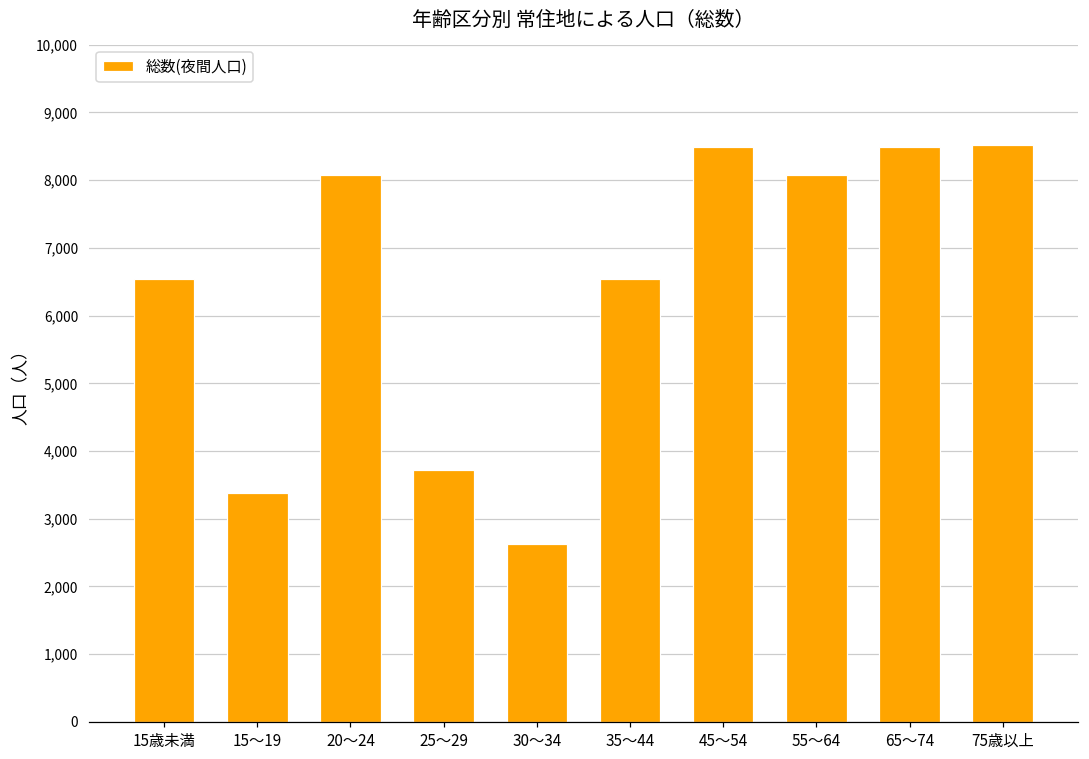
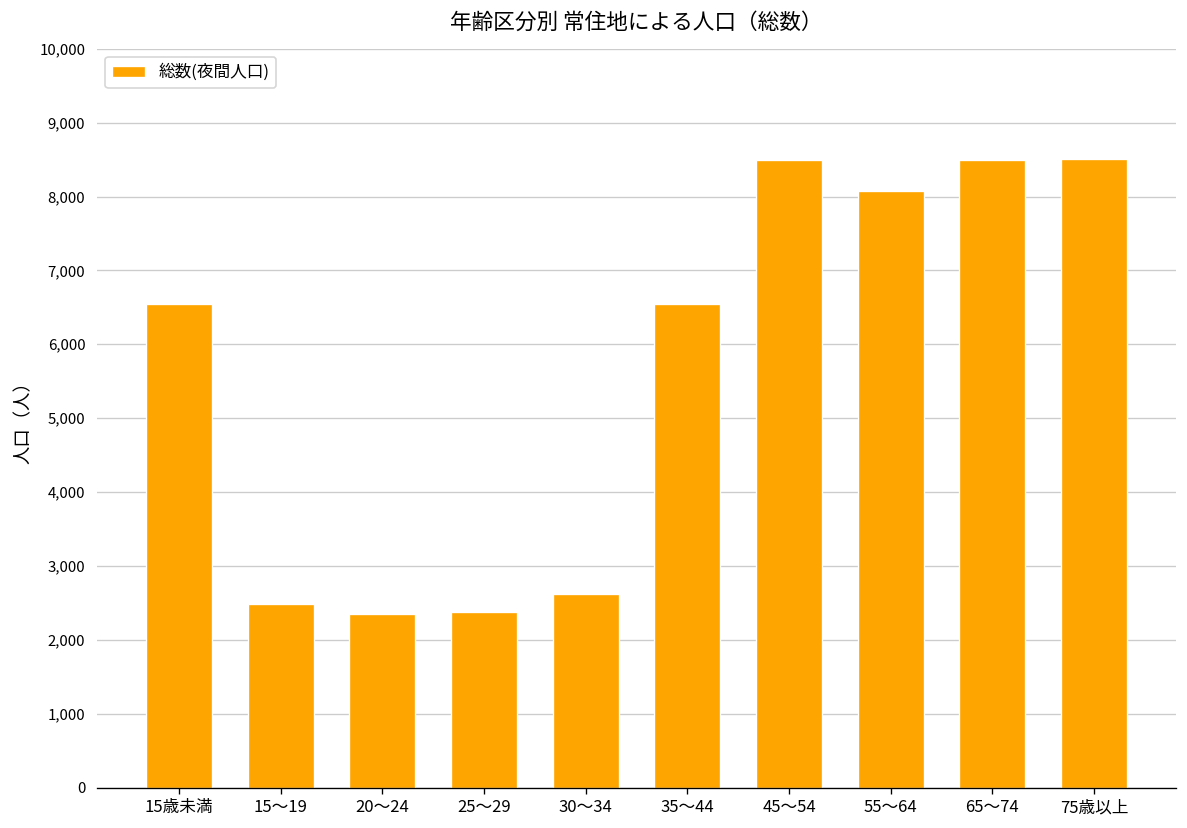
15～19: 3,400 -> 2,500
20～24: 8,100 -> 2,300
25～29: 3,700 -> 2,400
